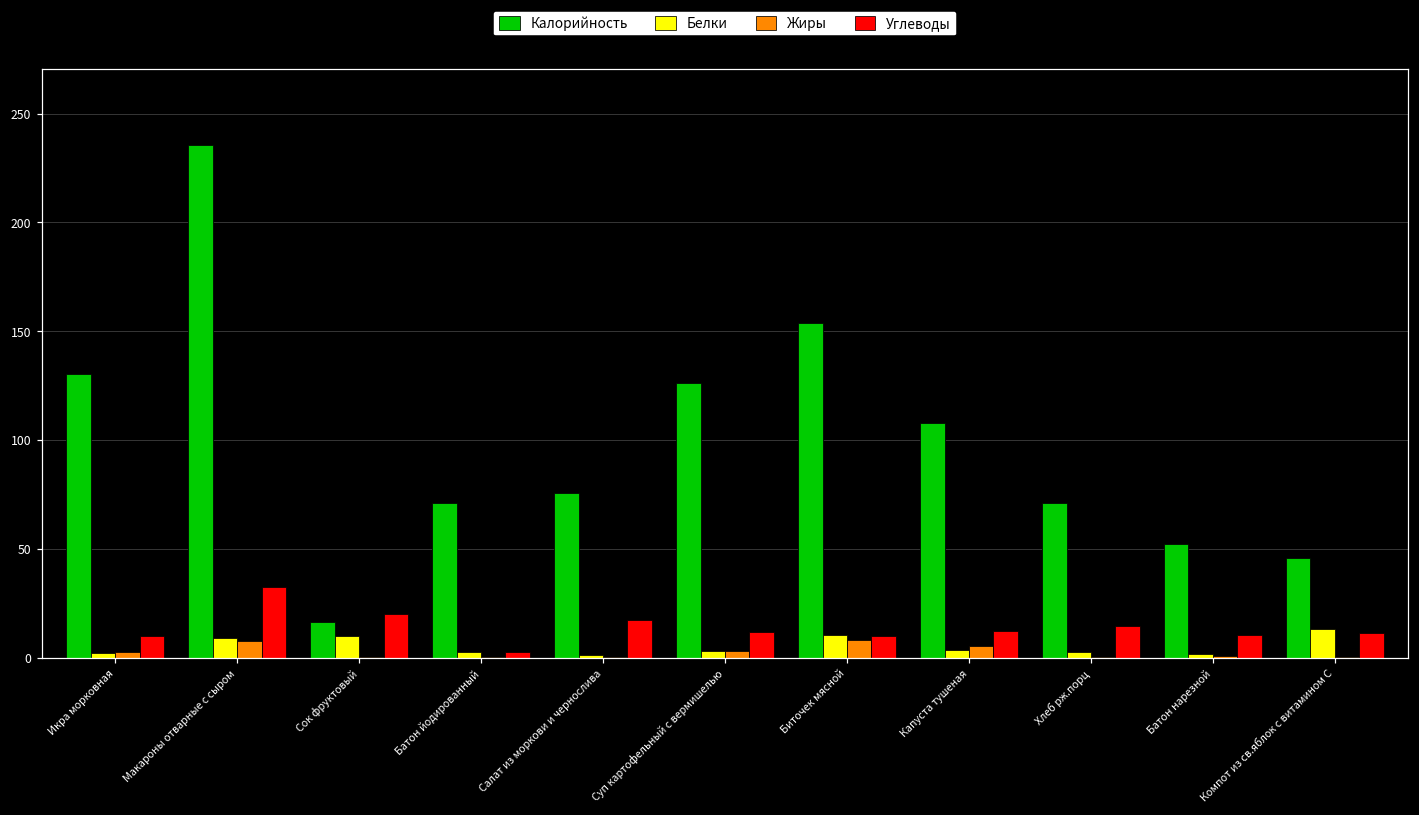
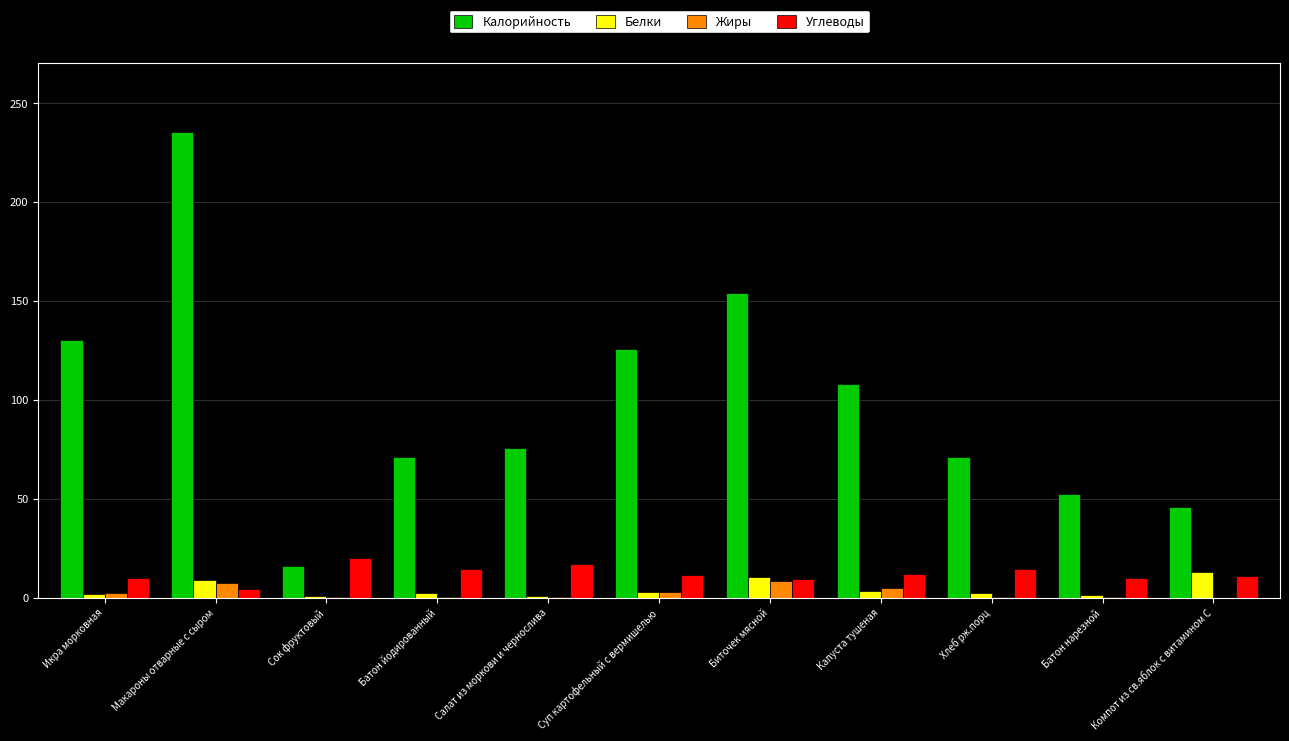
Углеводы, Макароны отварные с сыром: 33 -> 4
Белки, Сок фруктовый: 10 -> 1
Углеводы, Батон йодированный: 3 -> 15
